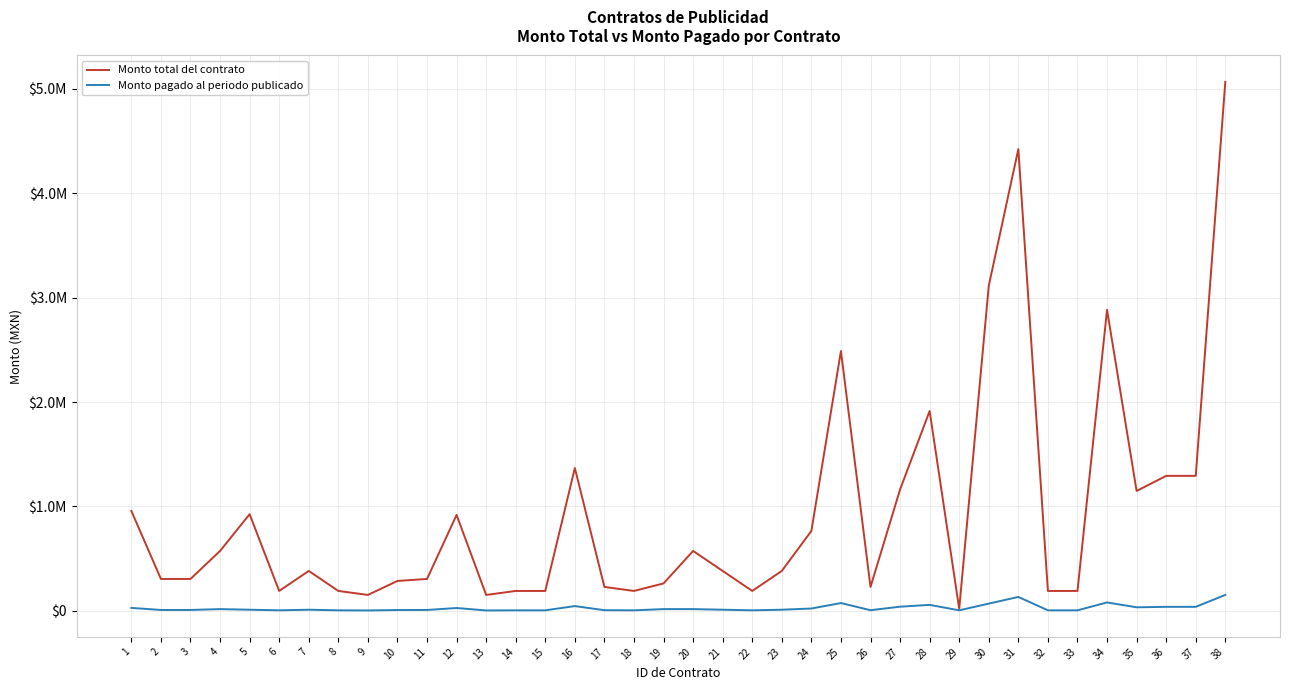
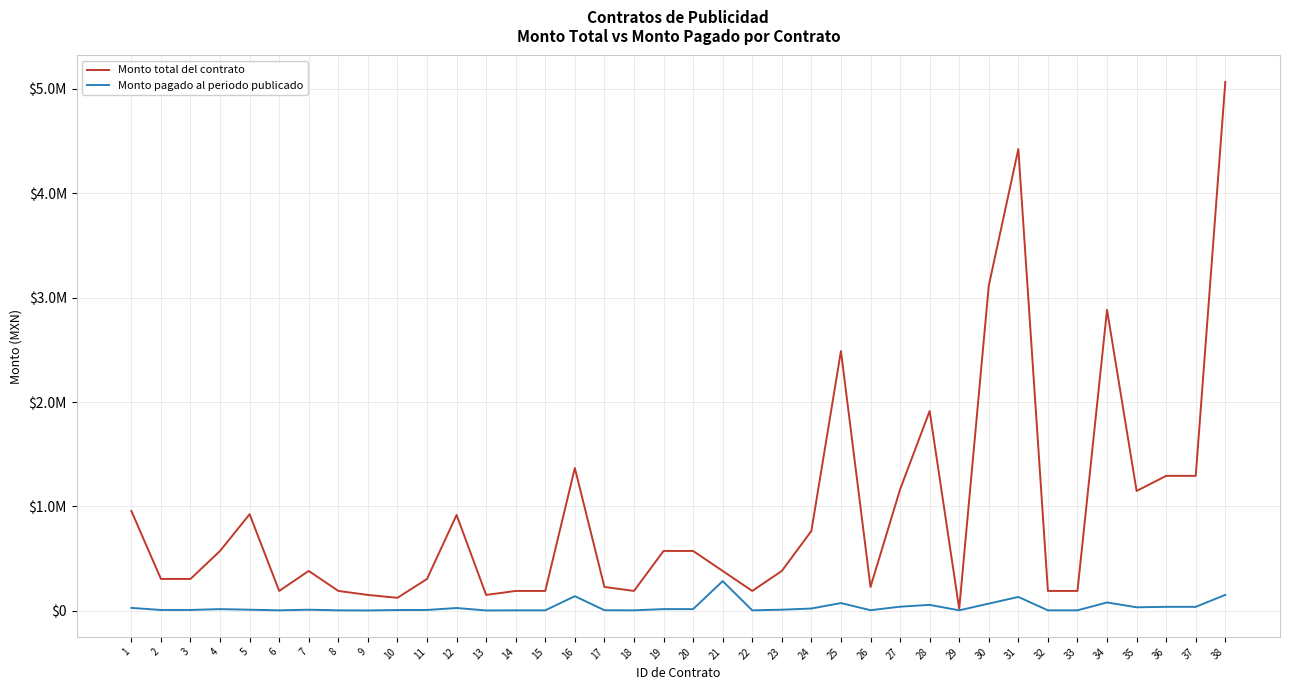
Monto total del contrato, 10: $290000 -> $130000
Monto pagado al periodo publicado, 16: $50000 -> $140000
Monto total del contrato, 19: $260000 -> $570000
Monto pagado al periodo publicado, 21: $10000 -> $290000
